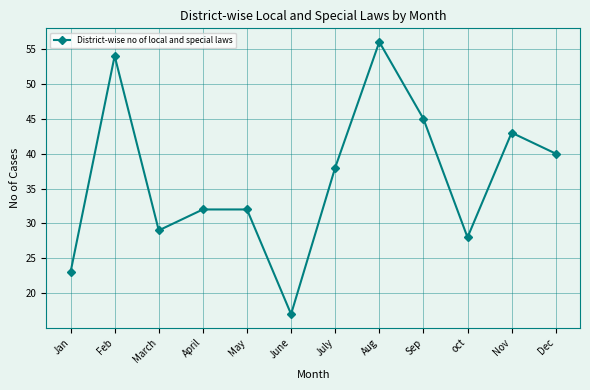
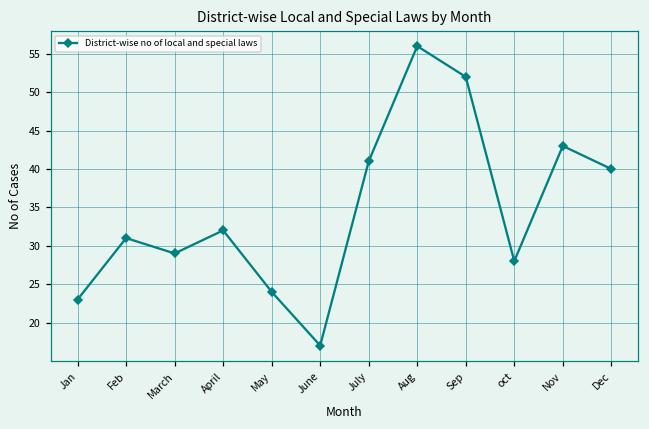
Feb: 54 -> 31
May: 32 -> 24
July: 38 -> 41
Sep: 45 -> 52
